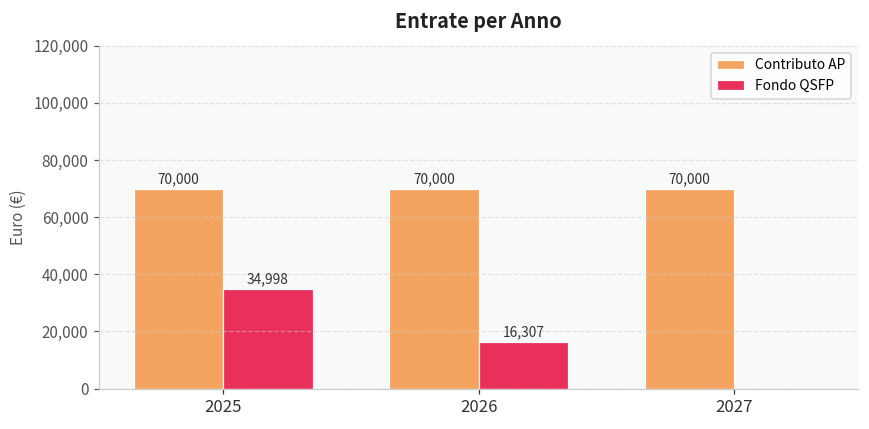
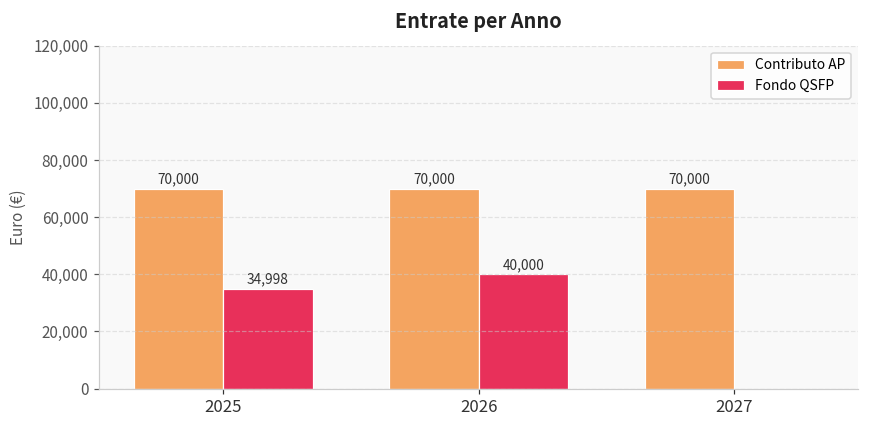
Fondo QSFP, 2026: 16,307 -> 40,000
